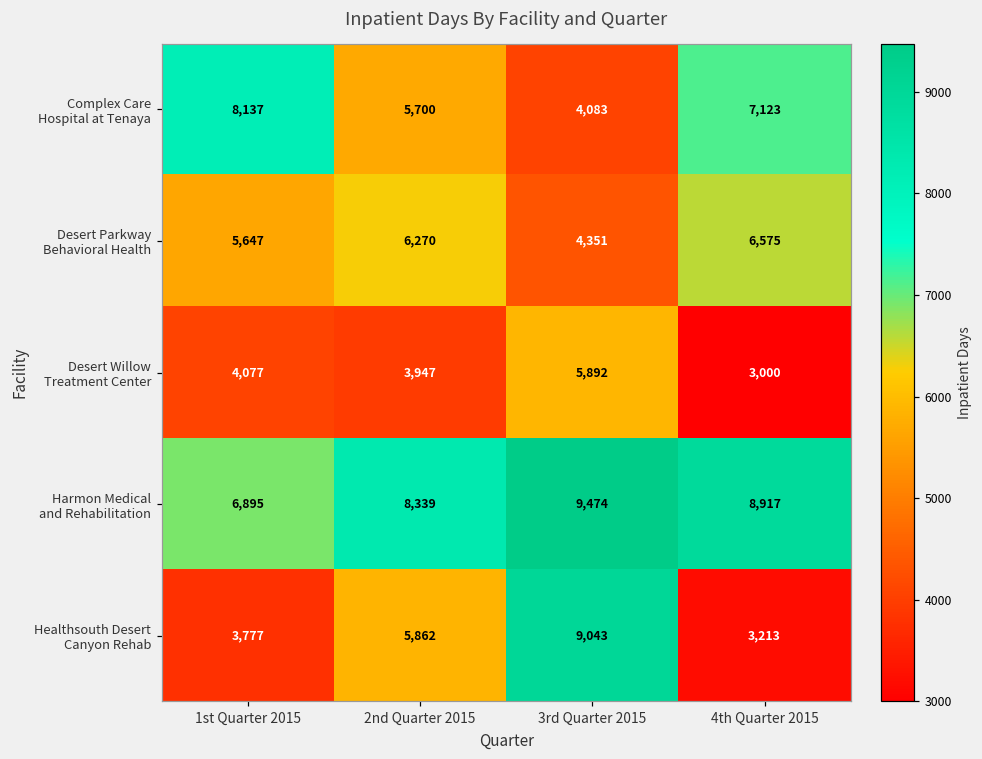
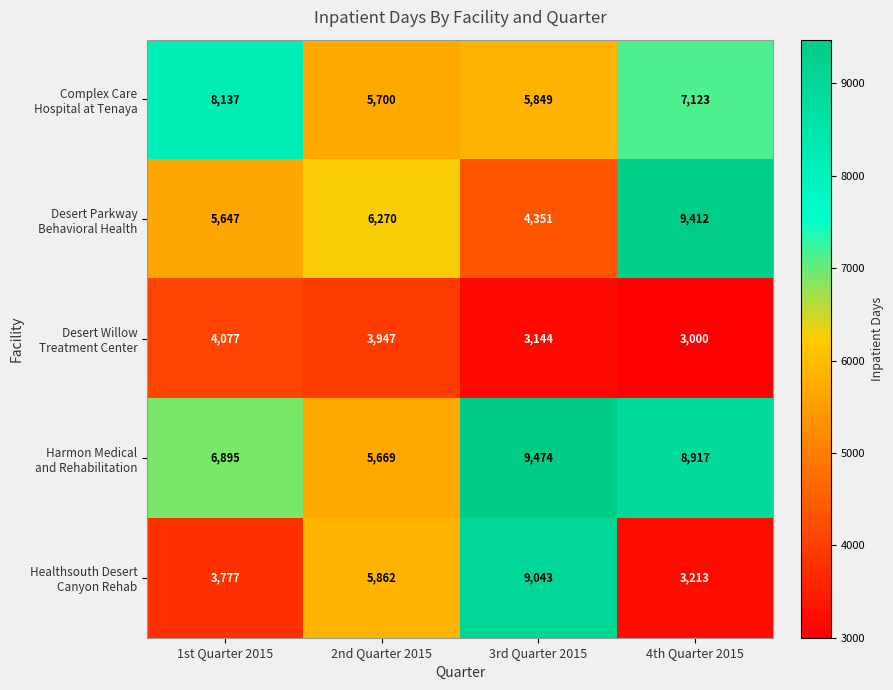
Complex Care Hospital at Tenaya, 3rd Quarter 2015: 4,083 -> 5,849
Desert Parkway Behavioral Health, 4th Quarter 2015: 6,575 -> 9,412
Desert Willow Treatment Center, 3rd Quarter 2015: 5,892 -> 3,144
Harmon Medical and Rehabilitation, 2nd Quarter 2015: 8,339 -> 5,669
